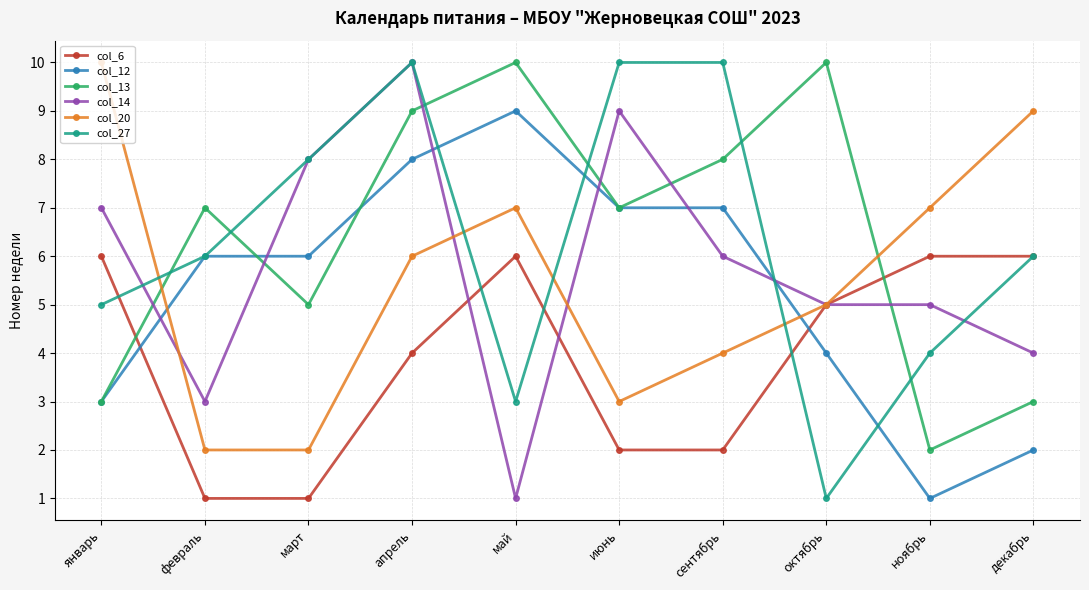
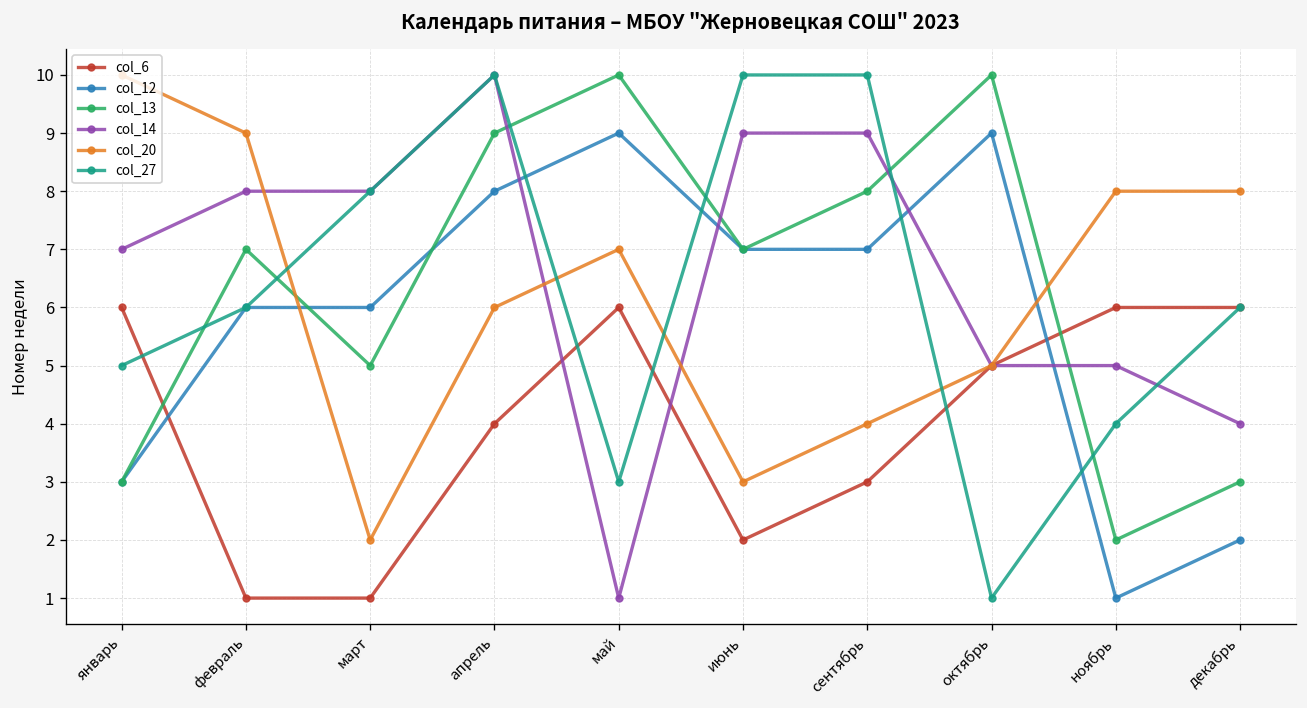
col_14, февраль: 3 -> 8
col_20, февраль: 2 -> 9
col_6, сентябрь: 2 -> 3
col_14, сентябрь: 6 -> 9
col_12, октябрь: 4 -> 9
col_20, ноябрь: 7 -> 8
col_20, декабрь: 9 -> 8
